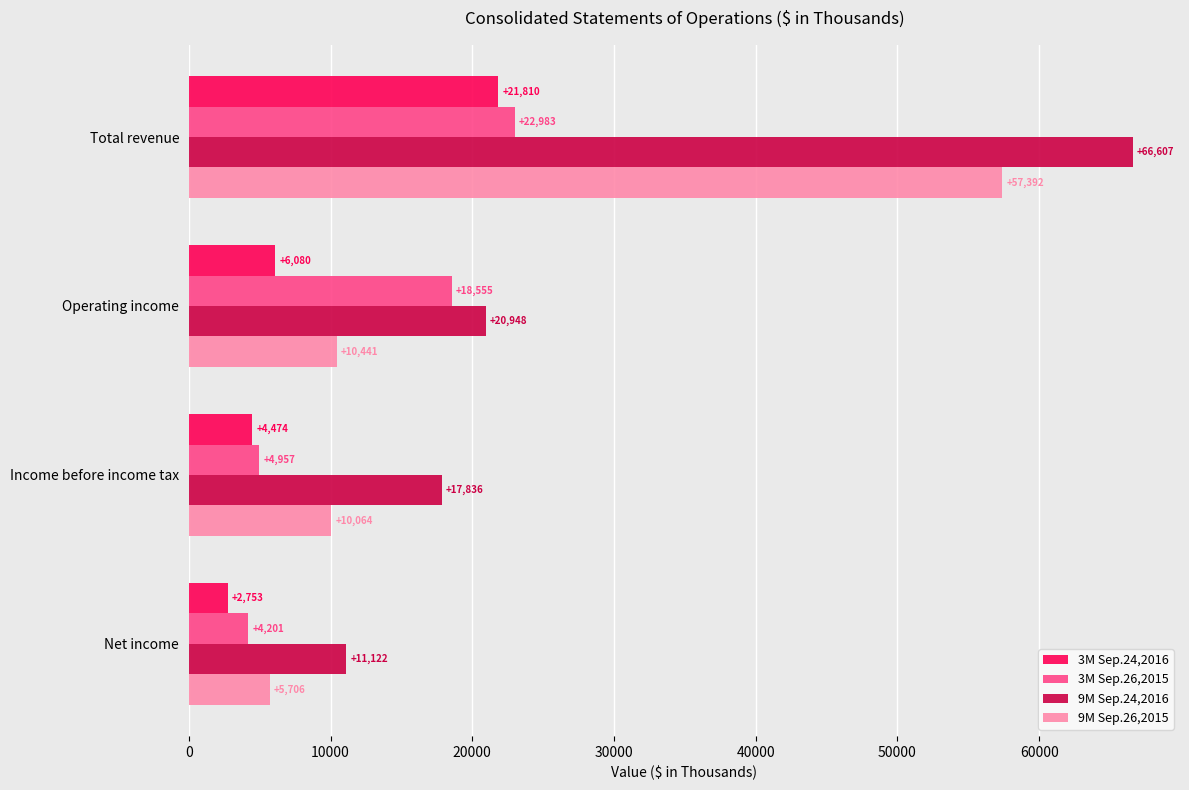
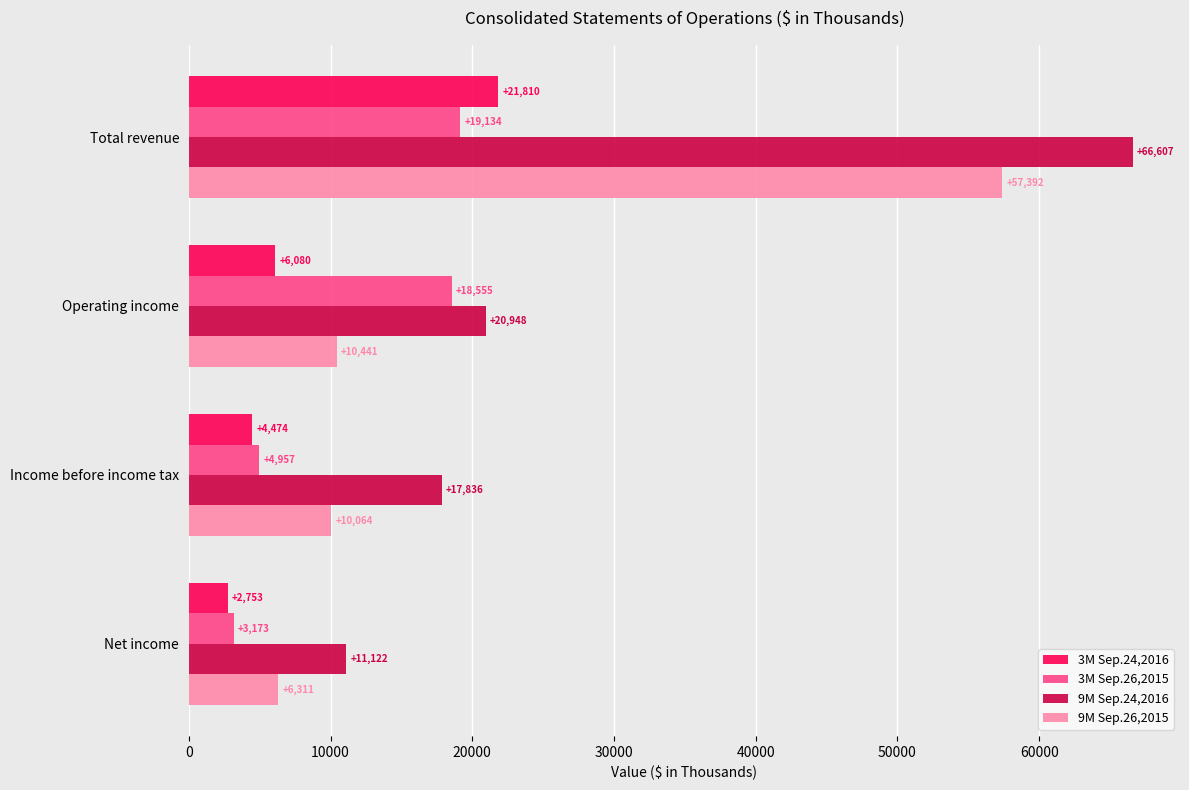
3M Sep.26,2015, Total revenue: +22,983 -> +19,134
3M Sep.26,2015, Net income: +4,201 -> +3,173
9M Sep.26,2015, Net income: +5,706 -> +6,311
